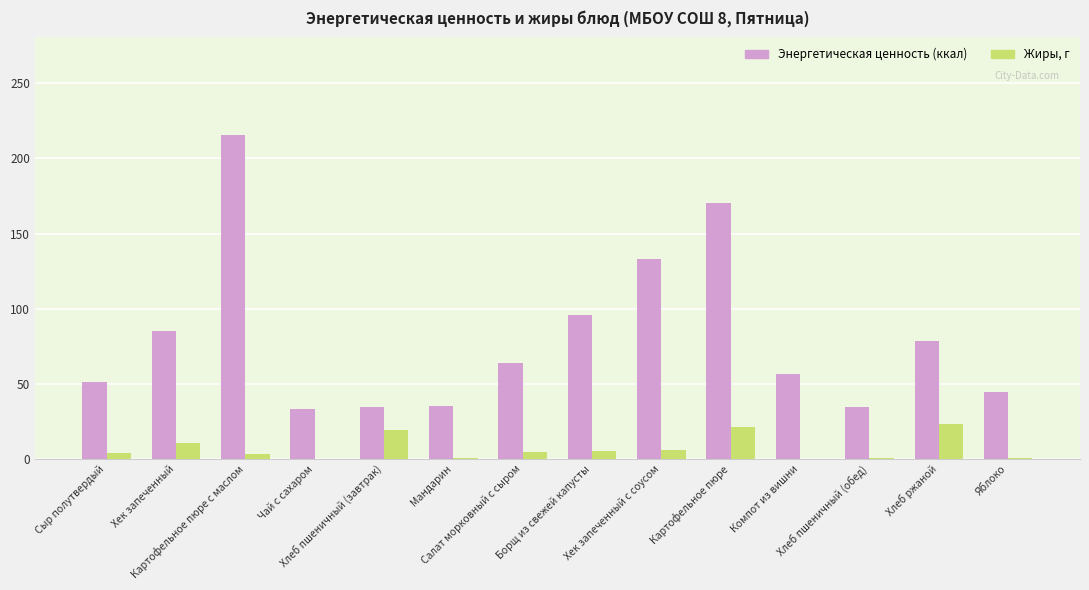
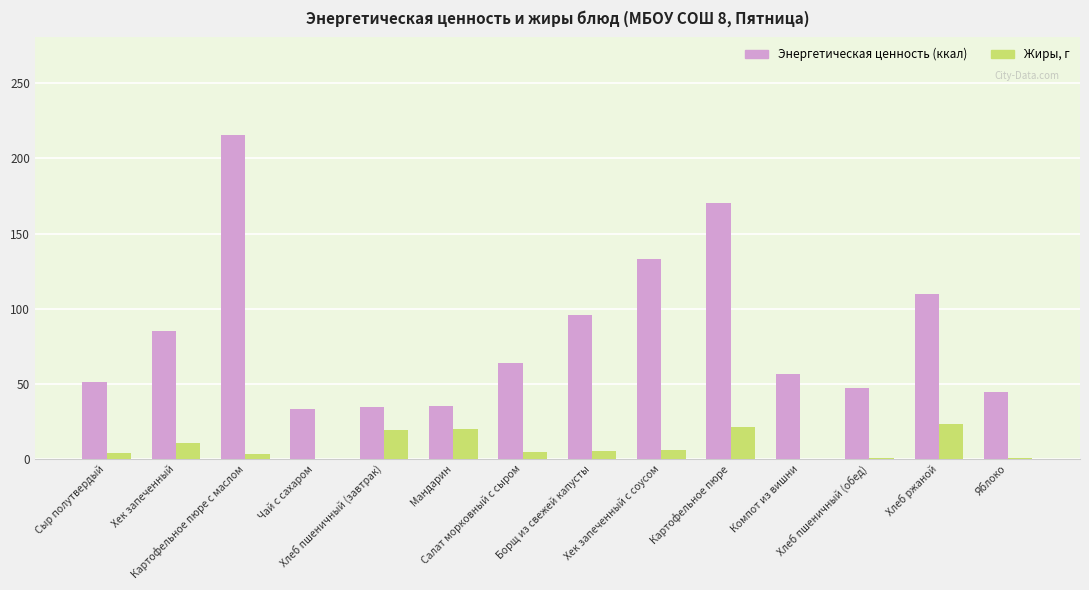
Жиры, г, Мандарин: 0 -> 20
Энергетическая ценность (ккал), Хлеб пшеничный (обед): 34 -> 47
Энергетическая ценность (ккал), Хлеб ржаной: 78 -> 110
